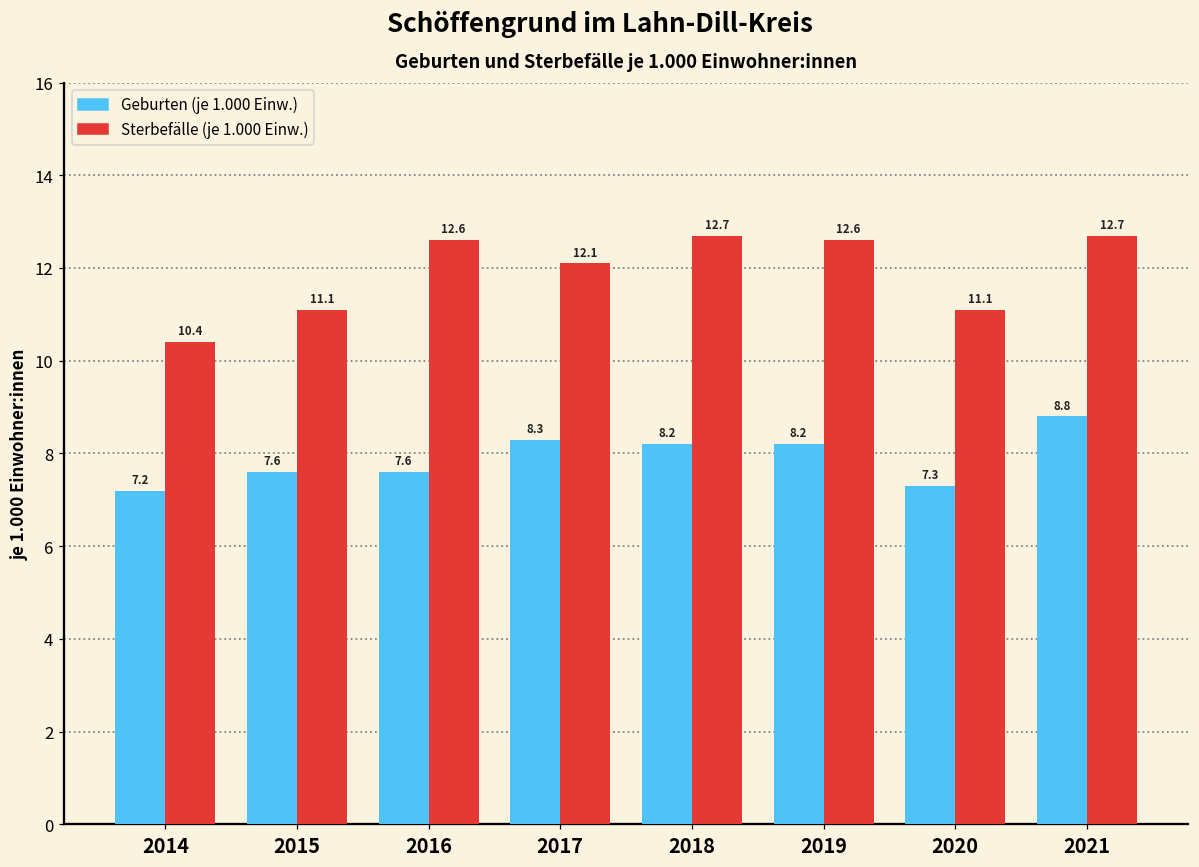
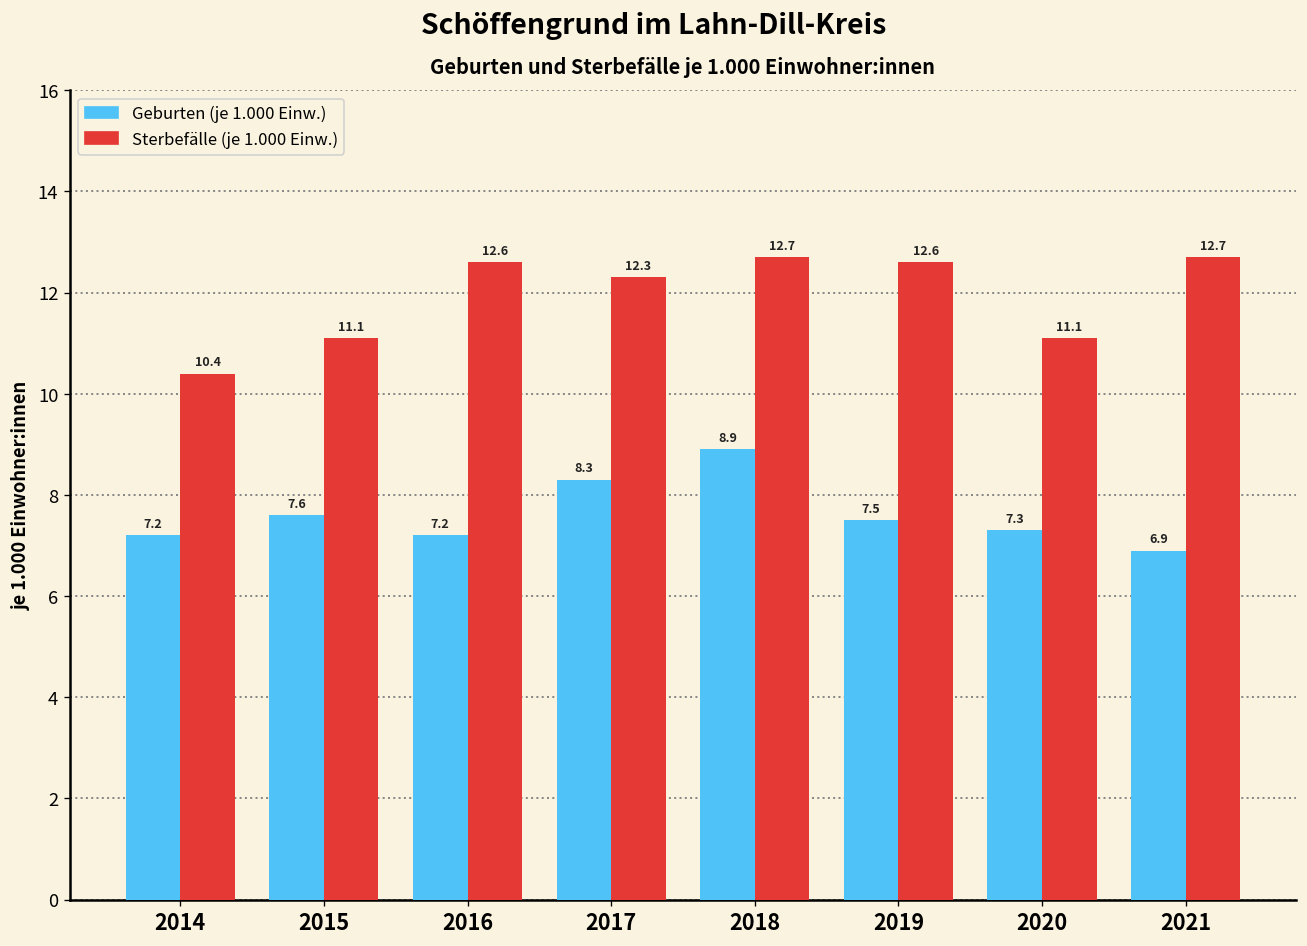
Geburten (je 1.000 Einw.), 2016: 7.6 -> 7.2
Sterbefälle (je 1.000 Einw.), 2017: 12.1 -> 12.3
Geburten (je 1.000 Einw.), 2018: 8.2 -> 8.9
Geburten (je 1.000 Einw.), 2019: 8.2 -> 7.5
Geburten (je 1.000 Einw.), 2021: 8.8 -> 6.9
